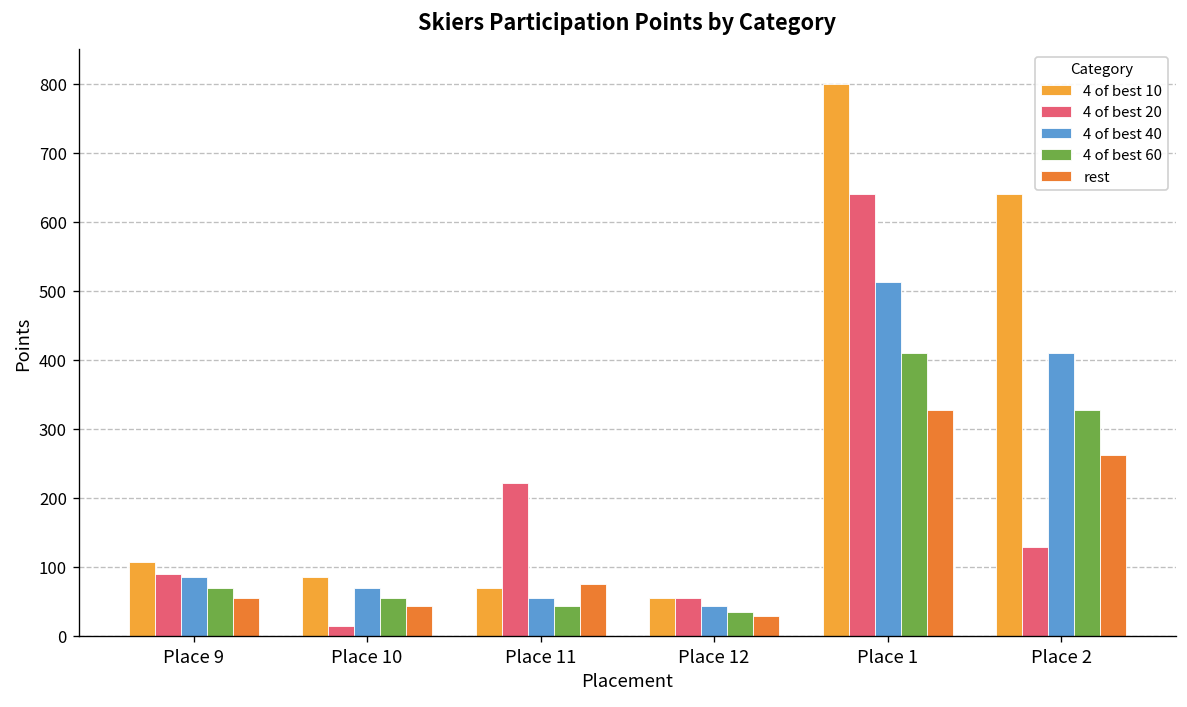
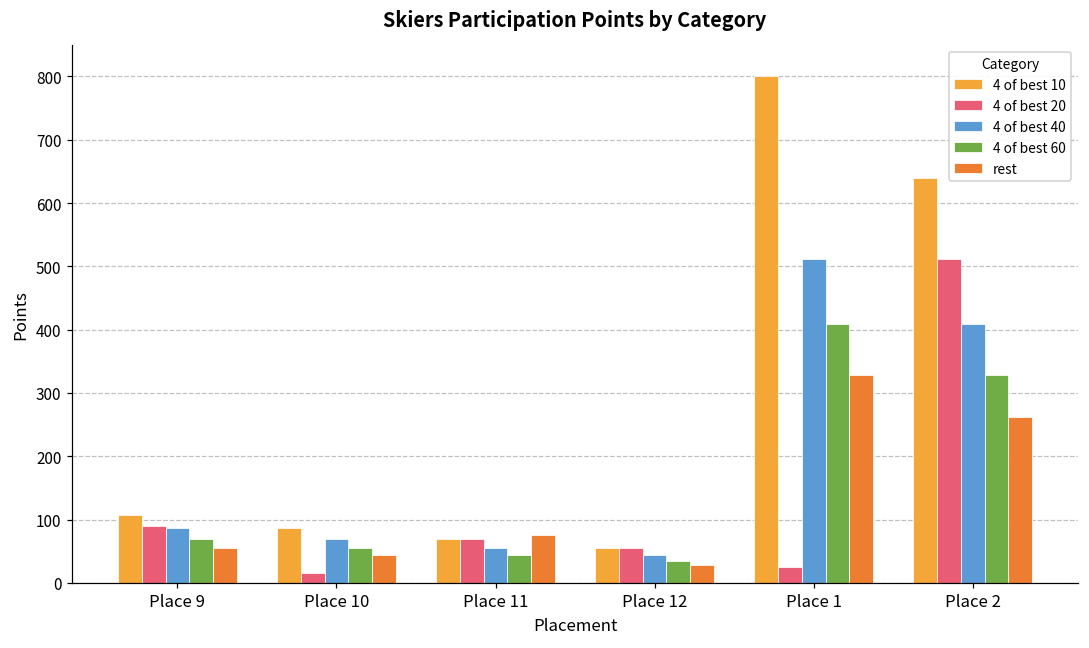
4 of best 20, Place 11: 220 -> 70
4 of best 20, Place 1: 640 -> 30
4 of best 20, Place 2: 130 -> 510
